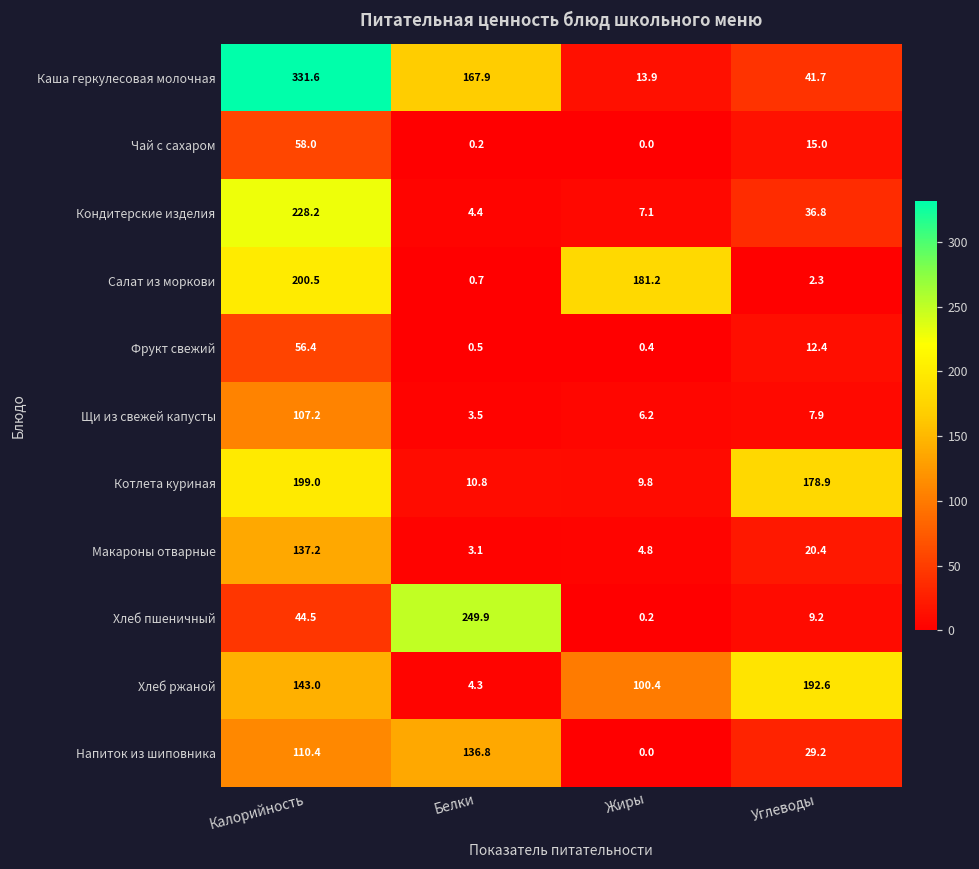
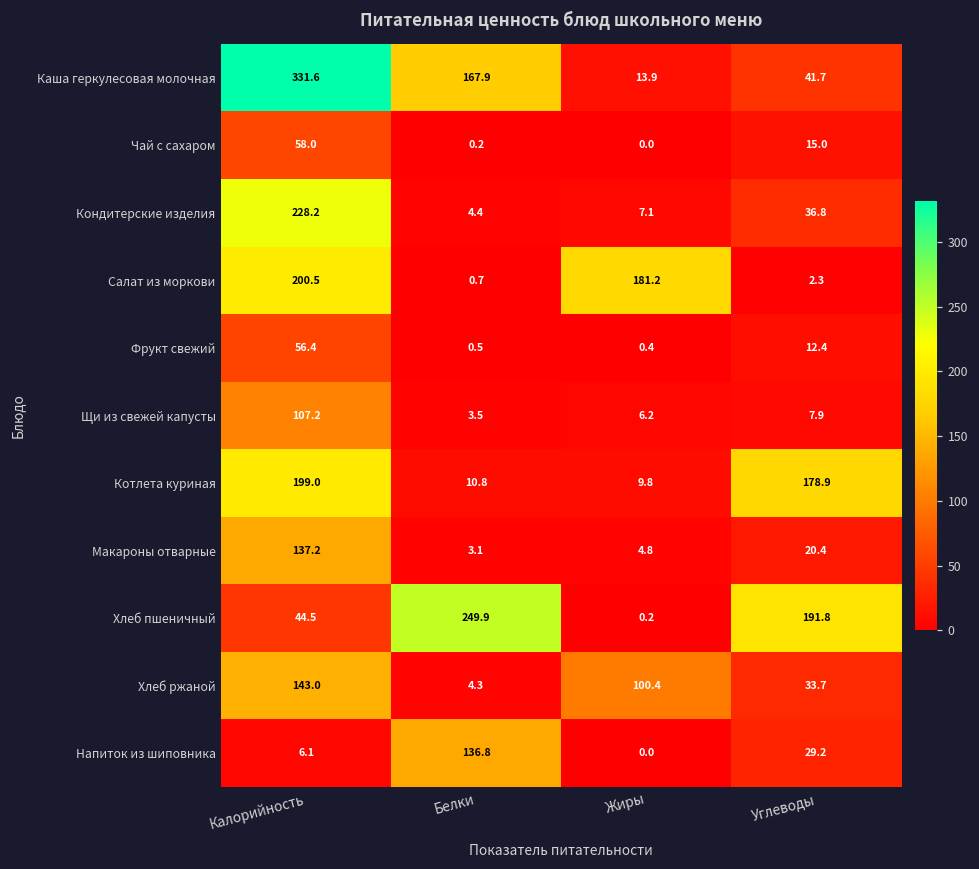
Хлеб пшеничный, Углеводы: 9.2 -> 191.8
Хлеб ржаной, Углеводы: 192.6 -> 33.7
Напиток из шиповника, Калорийность: 110.4 -> 6.1
